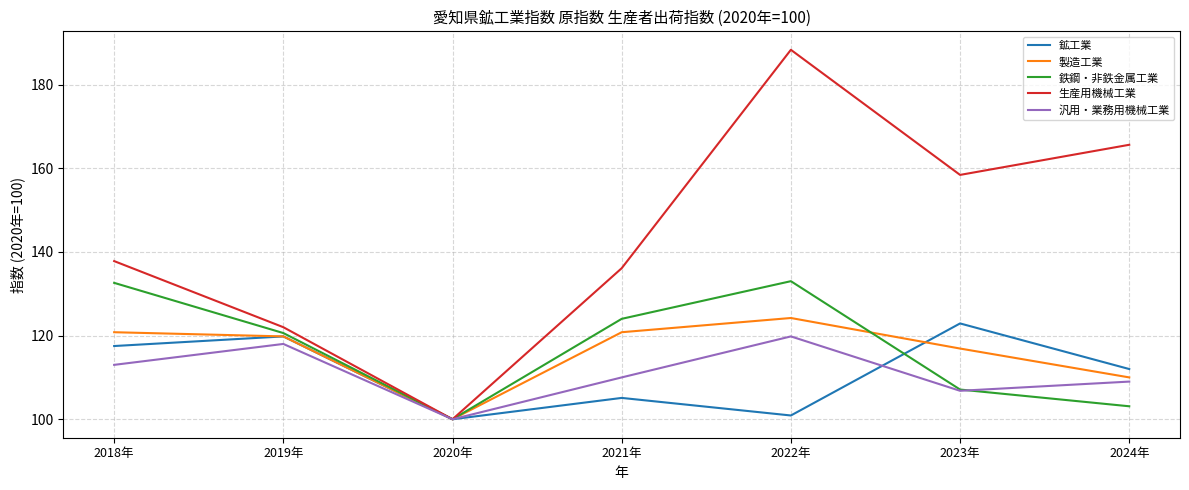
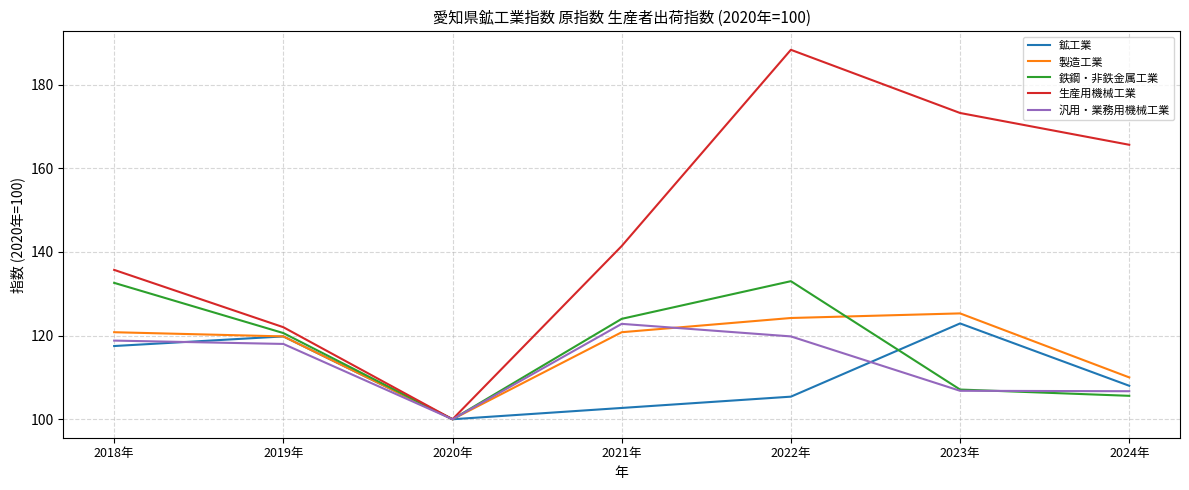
生産用機械工業, 2018年: 138 -> 136
汎用・業務用機械工業, 2018年: 113 -> 119
鉱工業, 2021年: 105 -> 103
生産用機械工業, 2021年: 136 -> 141
汎用・業務用機械工業, 2021年: 110 -> 123
鉱工業, 2022年: 101 -> 105
製造工業, 2023年: 117 -> 125
生産用機械工業, 2023年: 158 -> 173
鉱工業, 2024年: 112 -> 108
鉄鋼・非鉄金属工業, 2024年: 103 -> 106
汎用・業務用機械工業, 2024年: 109 -> 107
